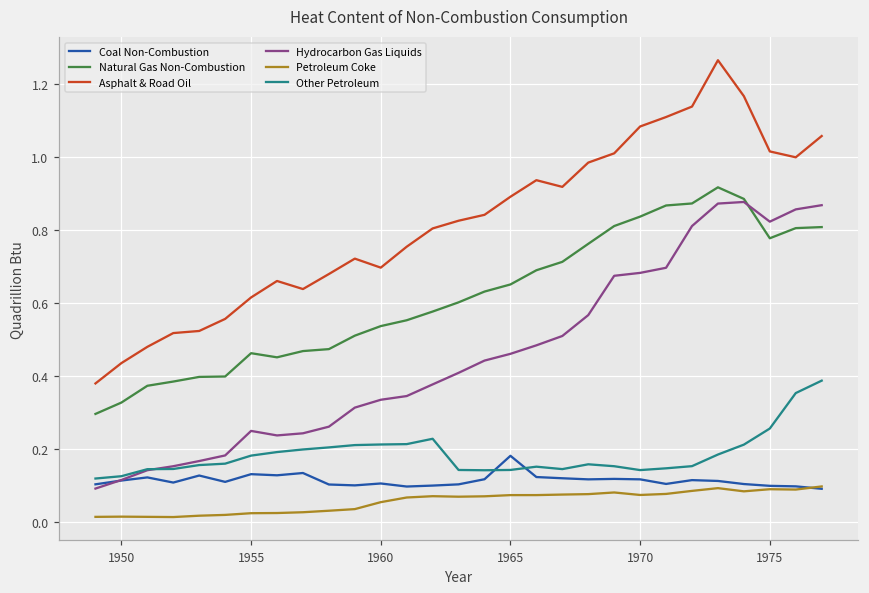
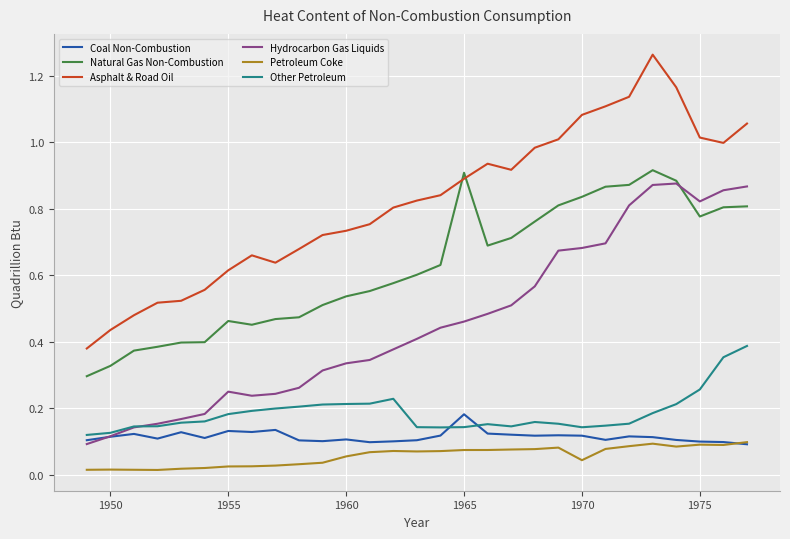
Asphalt & Road Oil, 1960: 0.70 -> 0.73
Natural Gas Non-Combustion, 1965: 0.65 -> 0.91
Petroleum Coke, 1970: 0.07 -> 0.04
